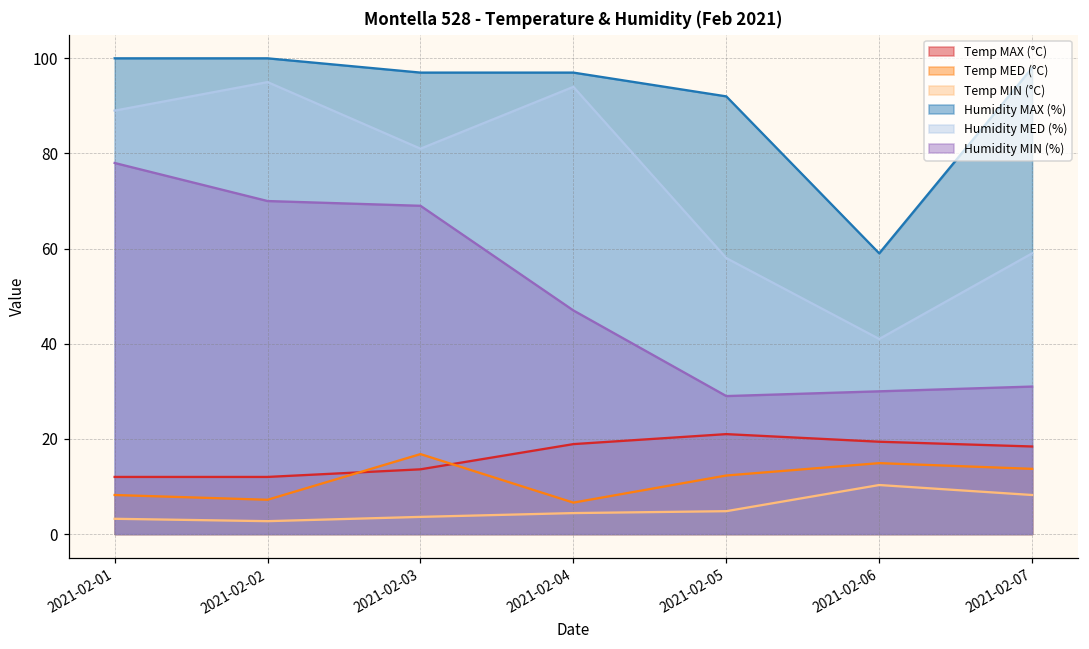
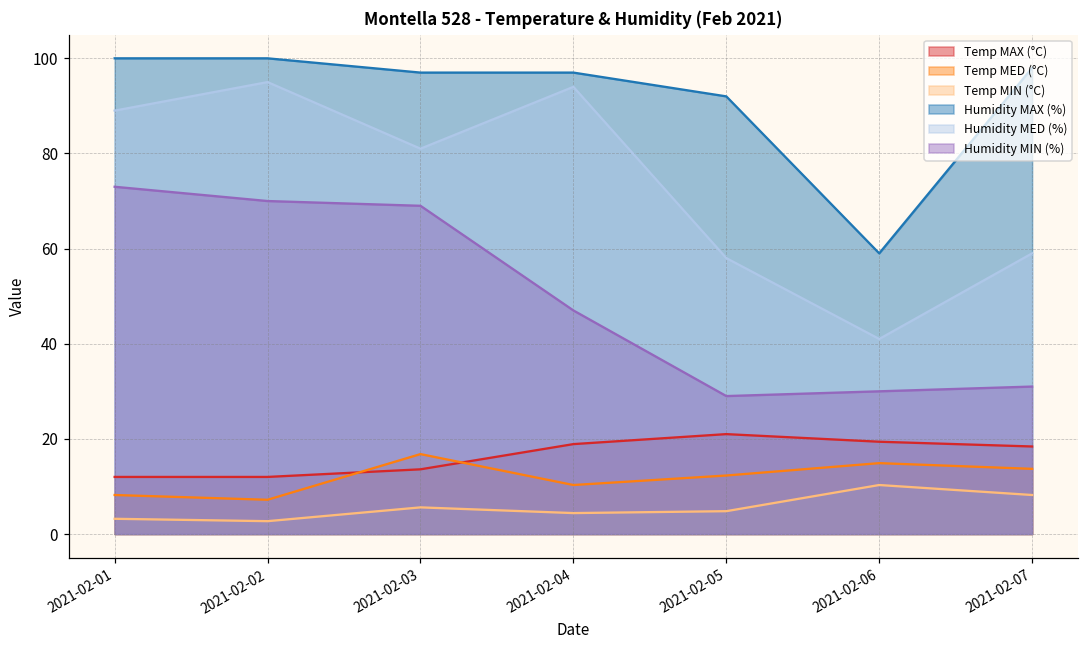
Humidity MIN (%), 2021-02-01: 78 -> 73
Temp MIN (°C), 2021-02-03: 4 -> 6
Temp MED (°C), 2021-02-04: 7 -> 10
